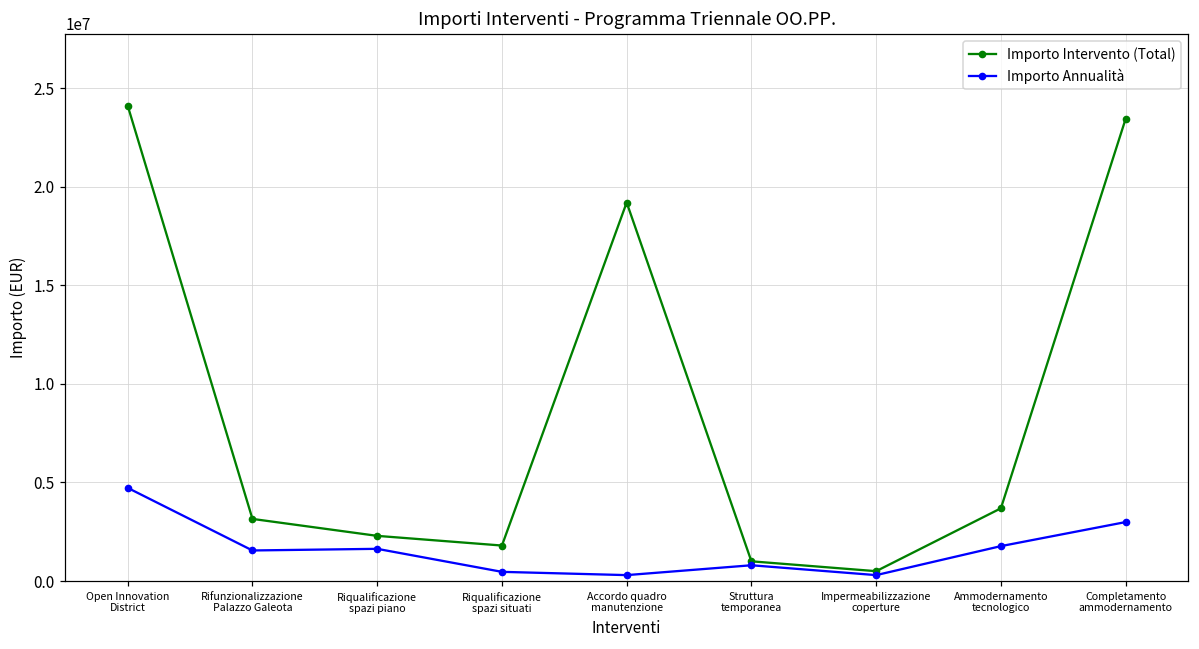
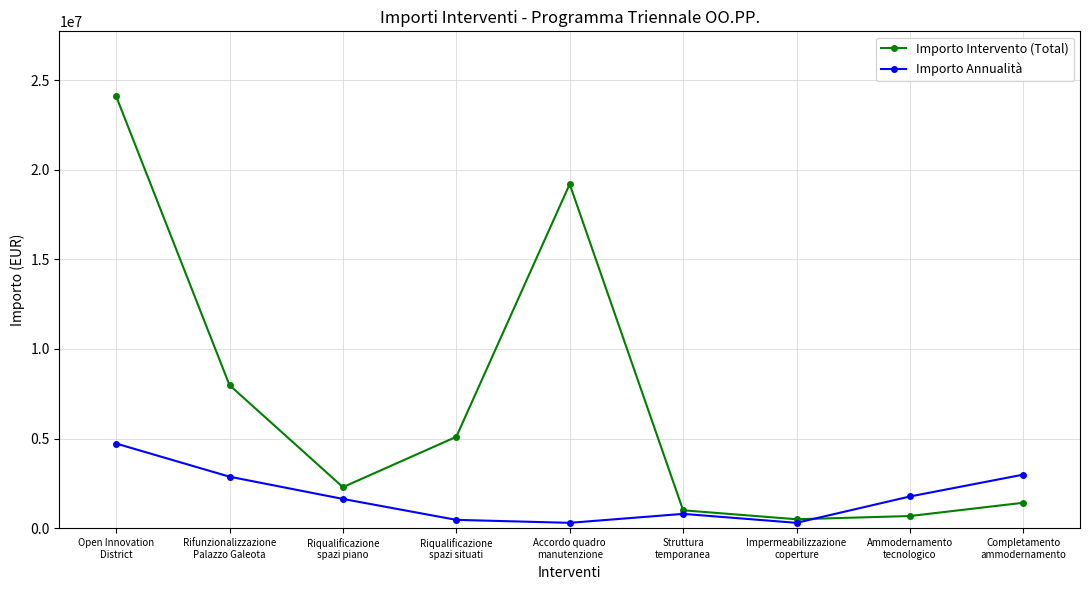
Importo Intervento (Total), Rifunzionalizzazione Palazzo Galeota: 3200000 -> 8000000
Importo Annualità, Rifunzionalizzazione Palazzo Galeota: 1600000 -> 2900000
Importo Intervento (Total), Riqualificazione spazi situati: 1800000 -> 5100000
Importo Intervento (Total), Ammodernamento tecnologico: 3700000 -> 700000
Importo Intervento (Total), Completamento ammodernamento: 23400000 -> 1400000
